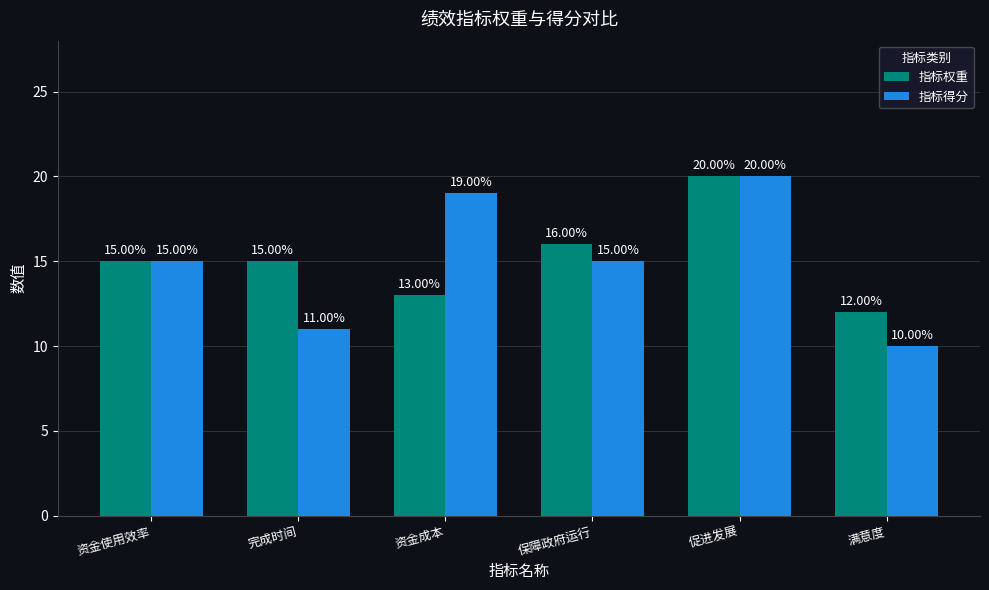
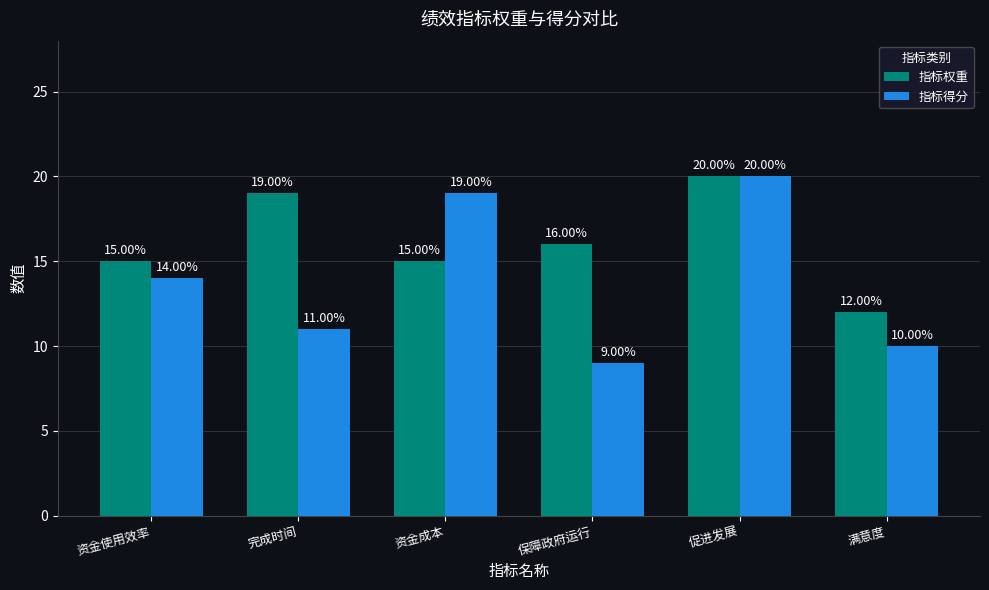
指标得分, 资金使用效率: 15.00% -> 14.00%
指标权重, 完成时间: 15.00% -> 19.00%
指标权重, 资金成本: 13.00% -> 15.00%
指标得分, 保障政府运行: 15.00% -> 9.00%
